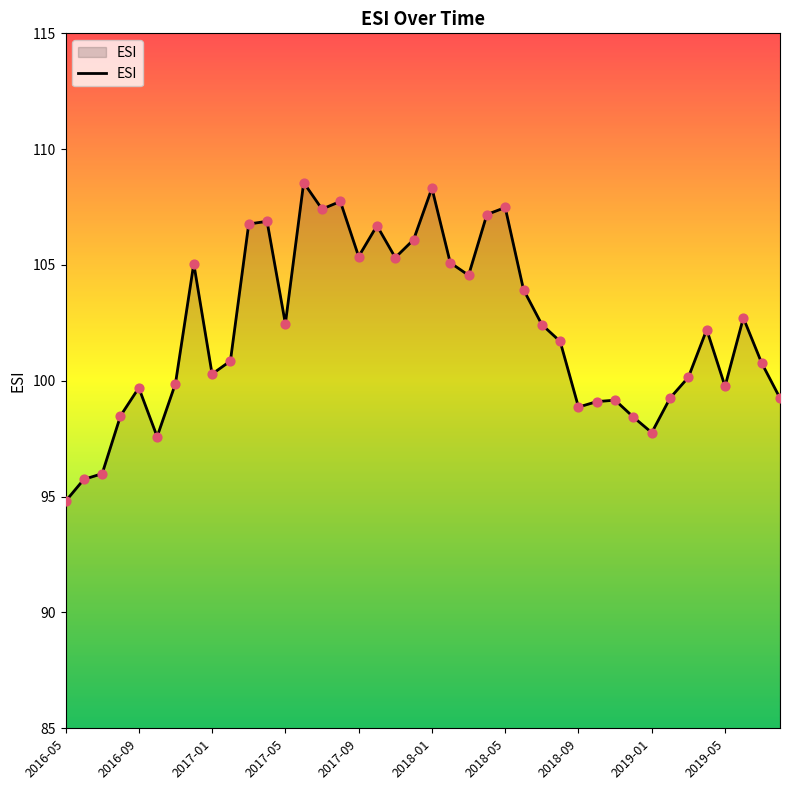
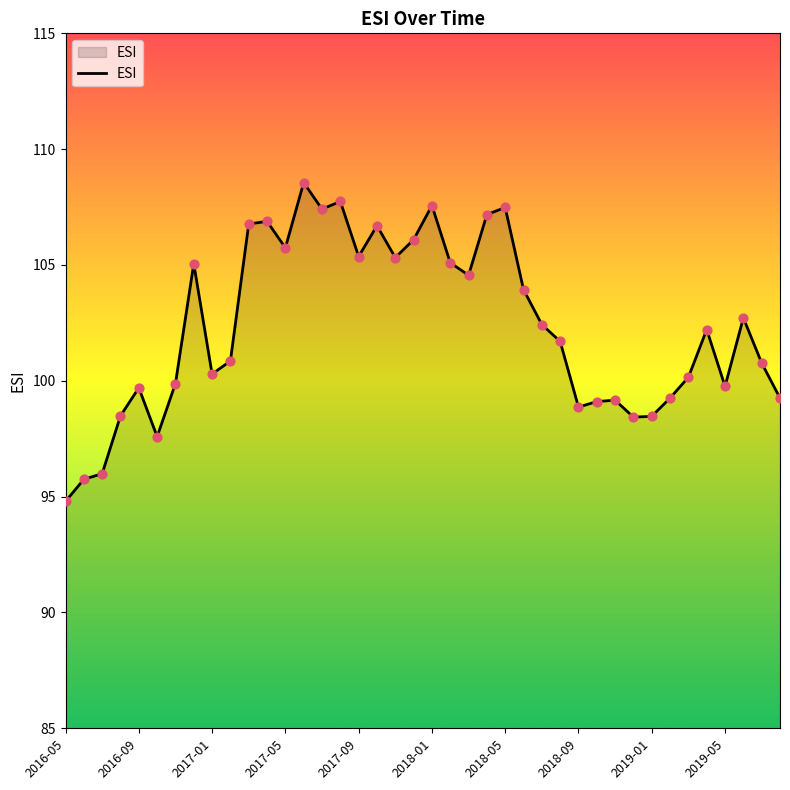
2017-05: 102.5 -> 105.7
2018-01: 108.3 -> 107.6
2019-01: 97.8 -> 98.5
